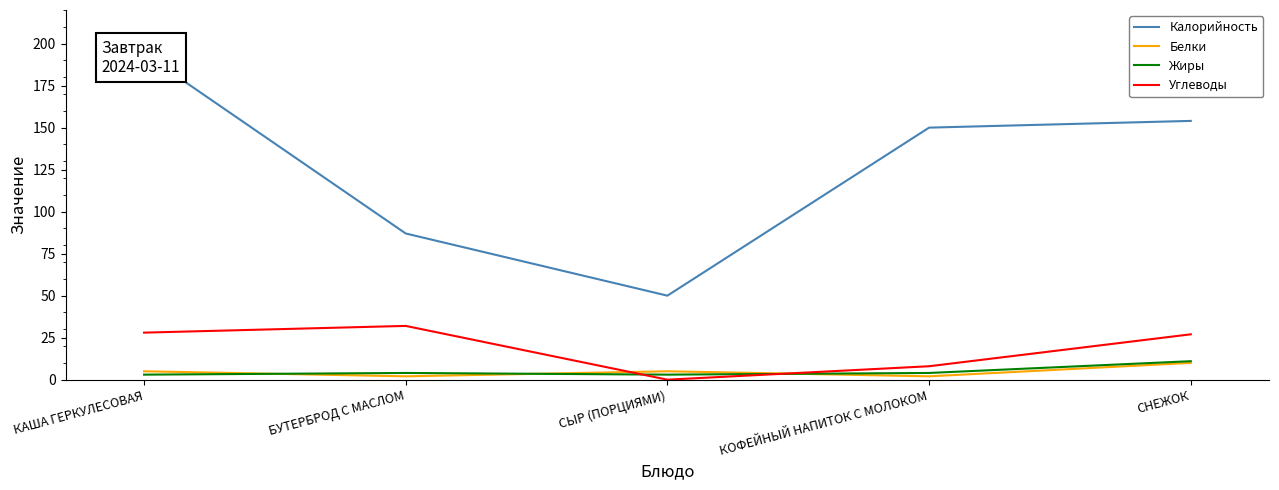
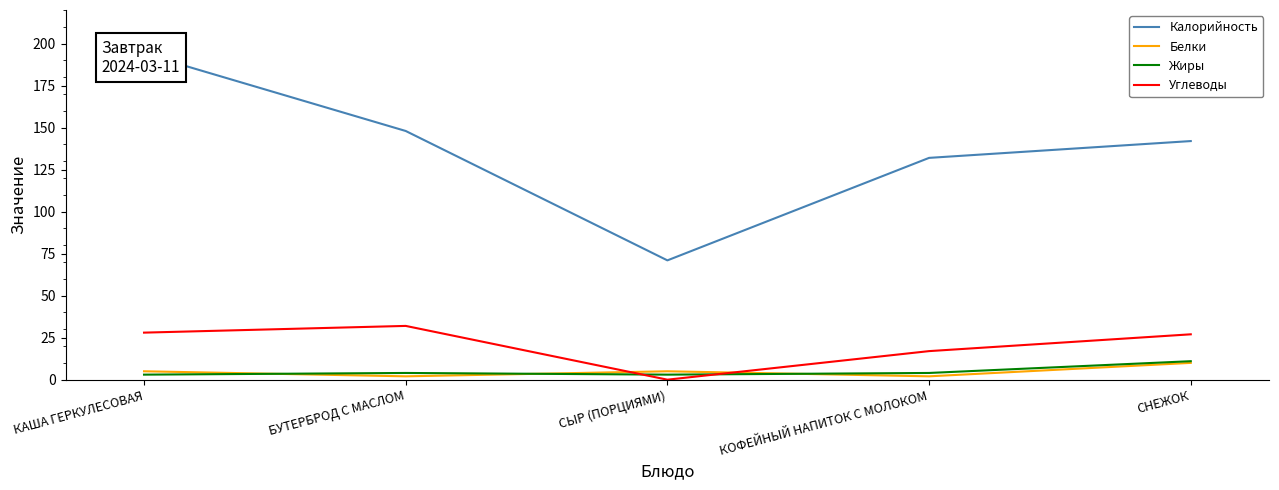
Калорийность, БУТЕРБРОД С МАСЛОМ: 87 -> 148
Калорийность, СЫР (ПОРЦИЯМИ): 50 -> 71
Калорийность, КОФЕЙНЫЙ НАПИТОК С МОЛОКОМ: 150 -> 132
Углеводы, КОФЕЙНЫЙ НАПИТОК С МОЛОКОМ: 8 -> 17
Калорийность, СНЕЖОК: 154 -> 142
